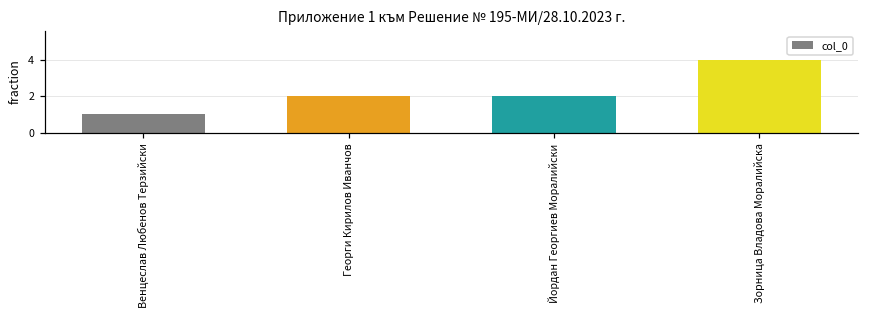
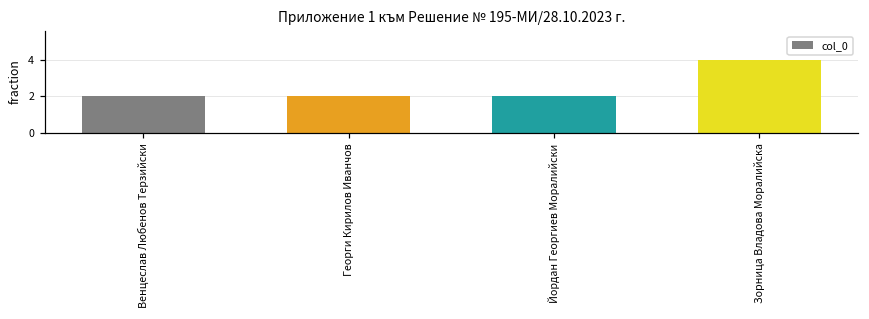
Венцеслав Любенов Терзийски: 1 -> 2
